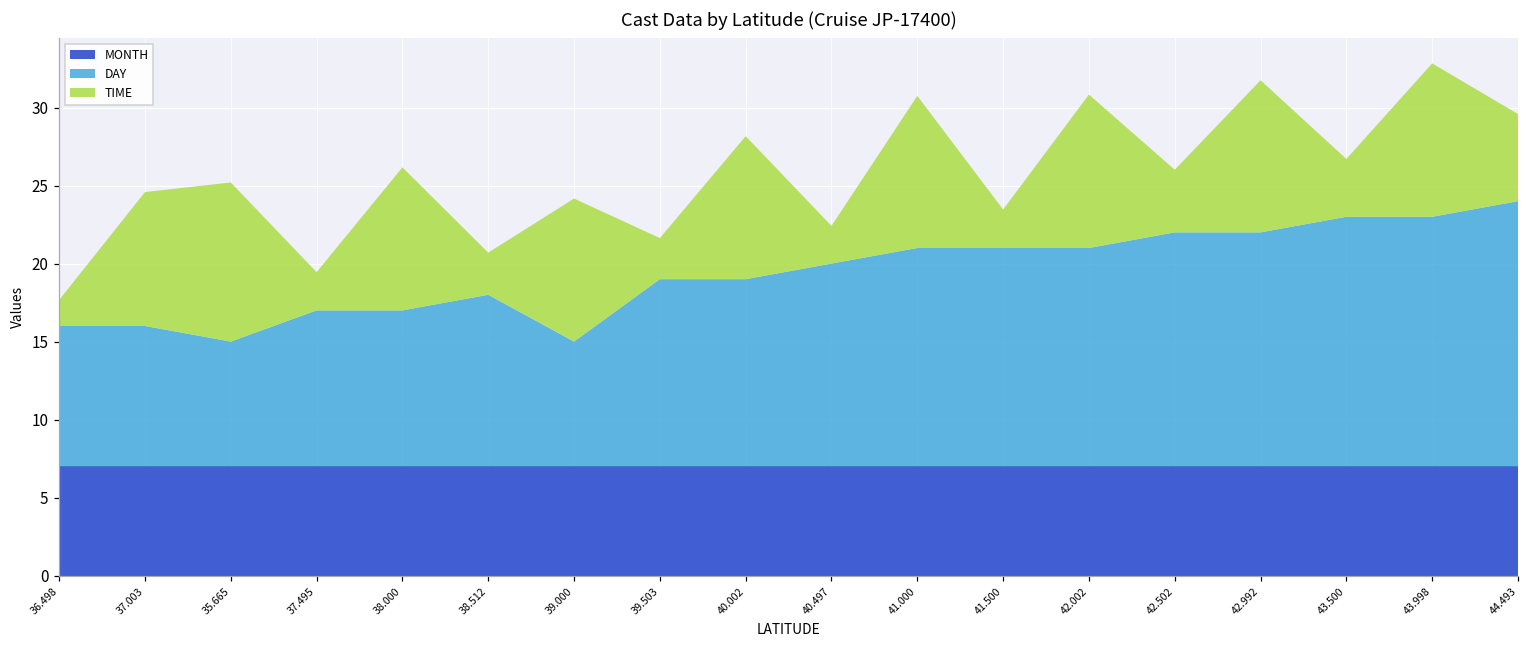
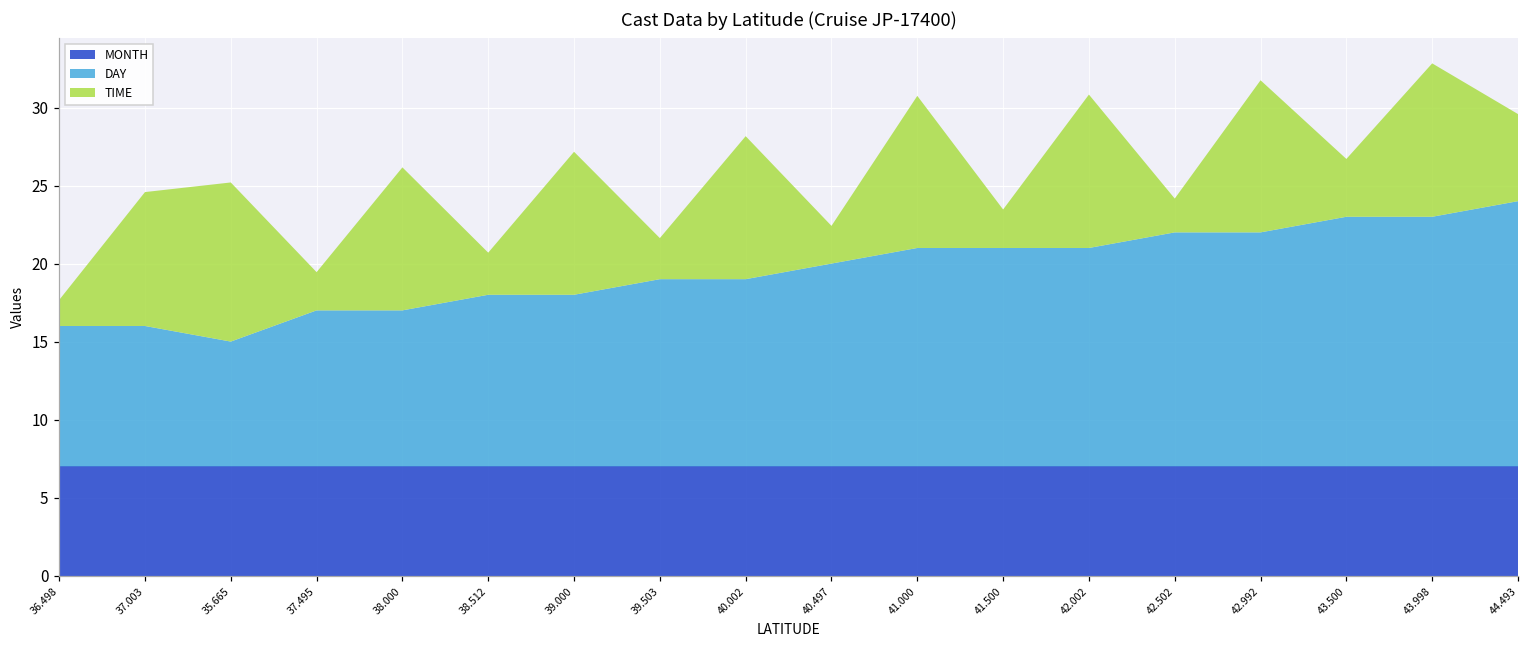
DAY, 39.000: 8 -> 11
TIME, 42.502: 4.0 -> 2.2
